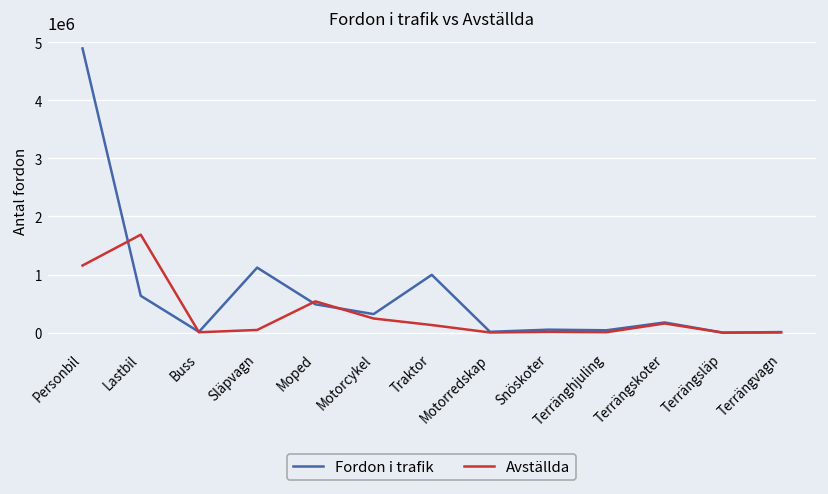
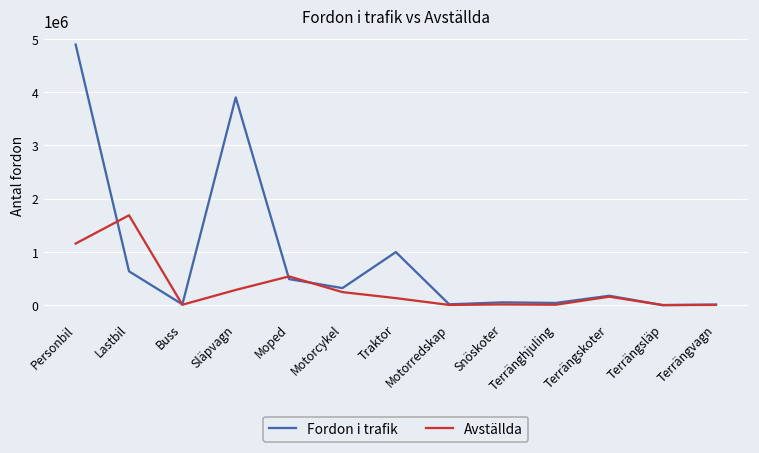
Fordon i trafik, Släpvagn: 1100000 -> 3900000
Avställda, Släpvagn: 0 -> 300000
